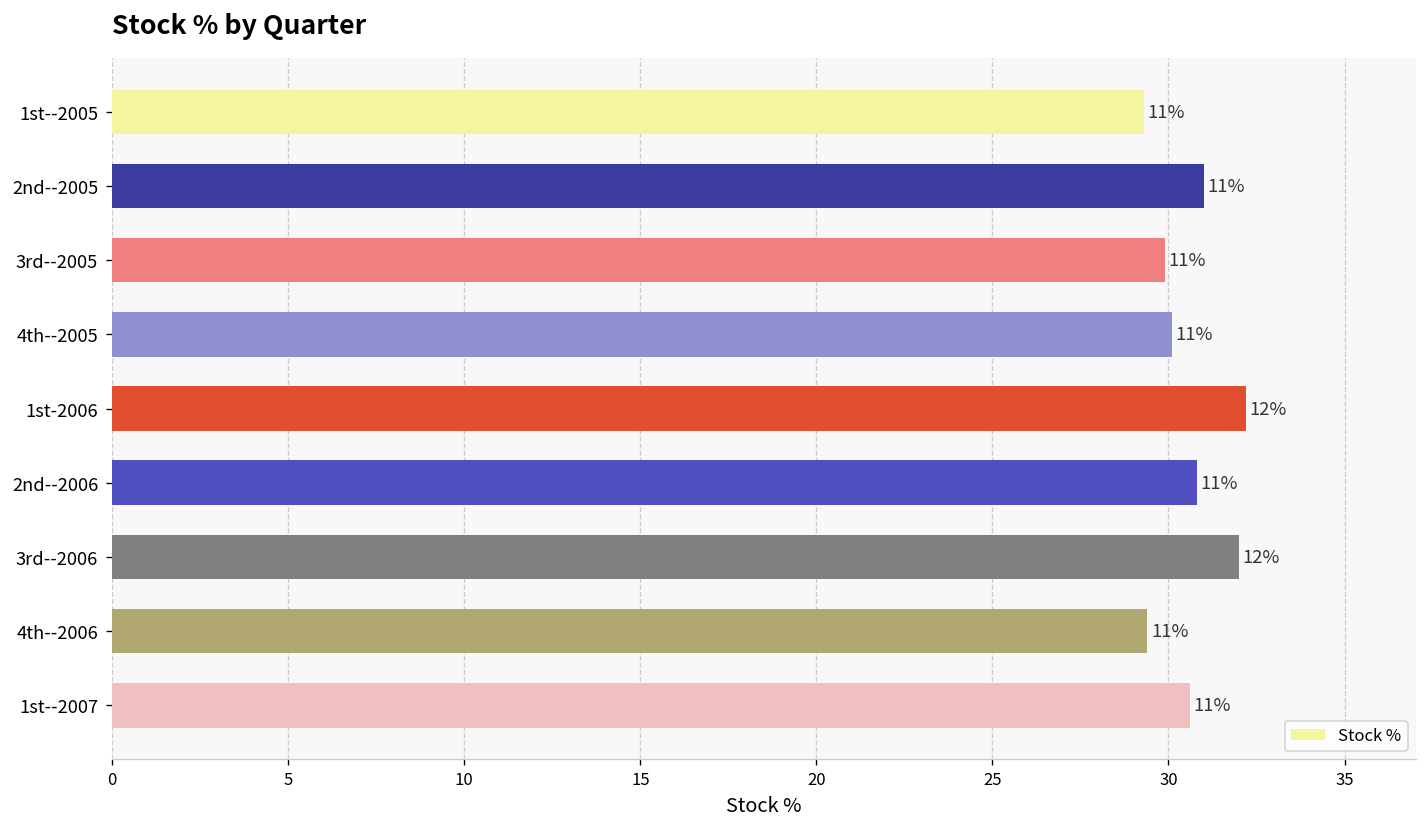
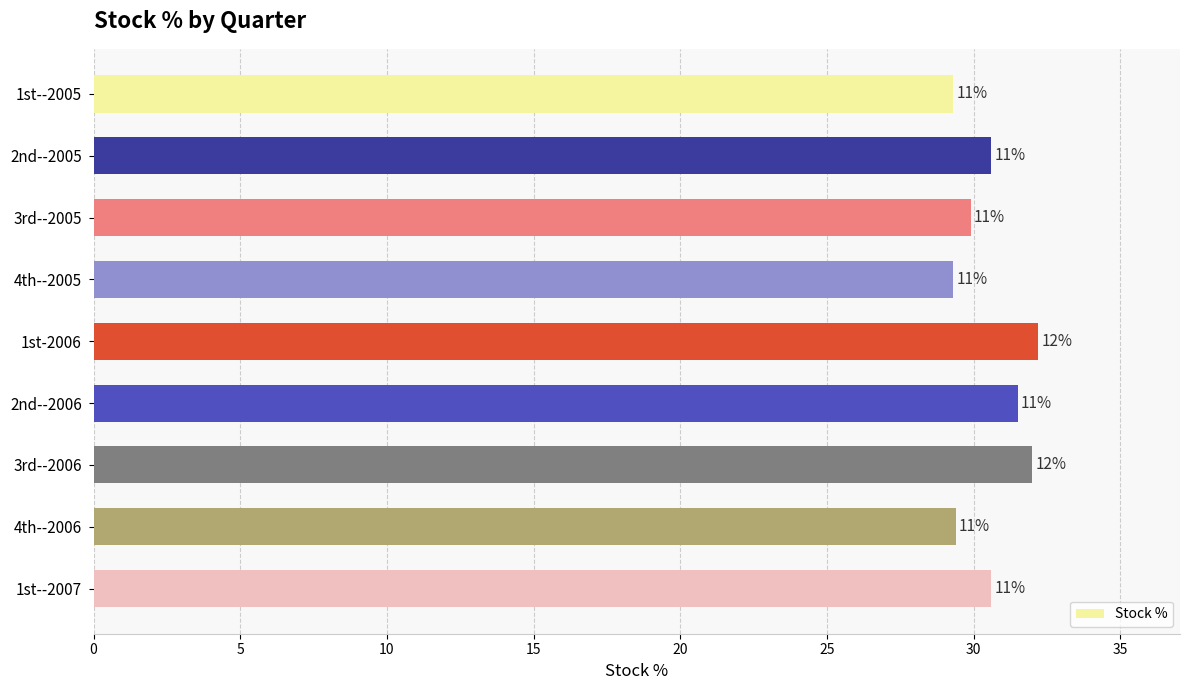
2nd--2005: 31.0 -> 30.6
4th--2005: 30.1 -> 29.3
2nd--2006: 30.8 -> 31.5
